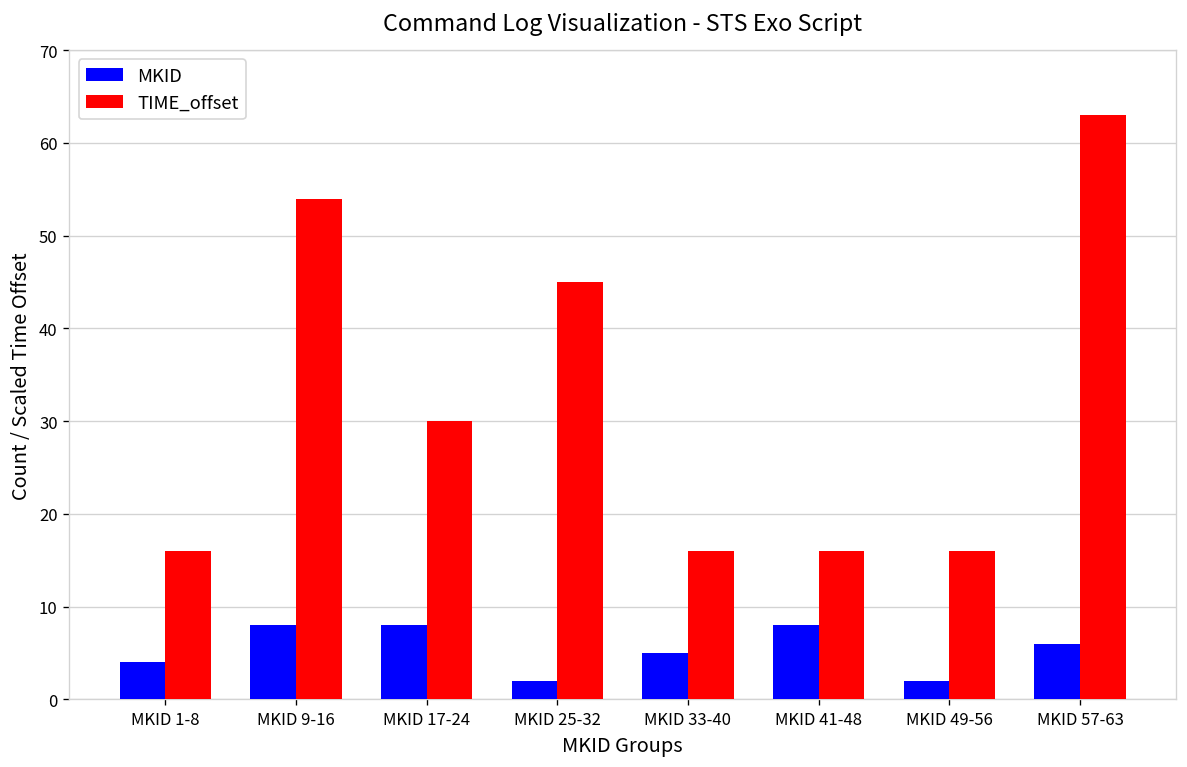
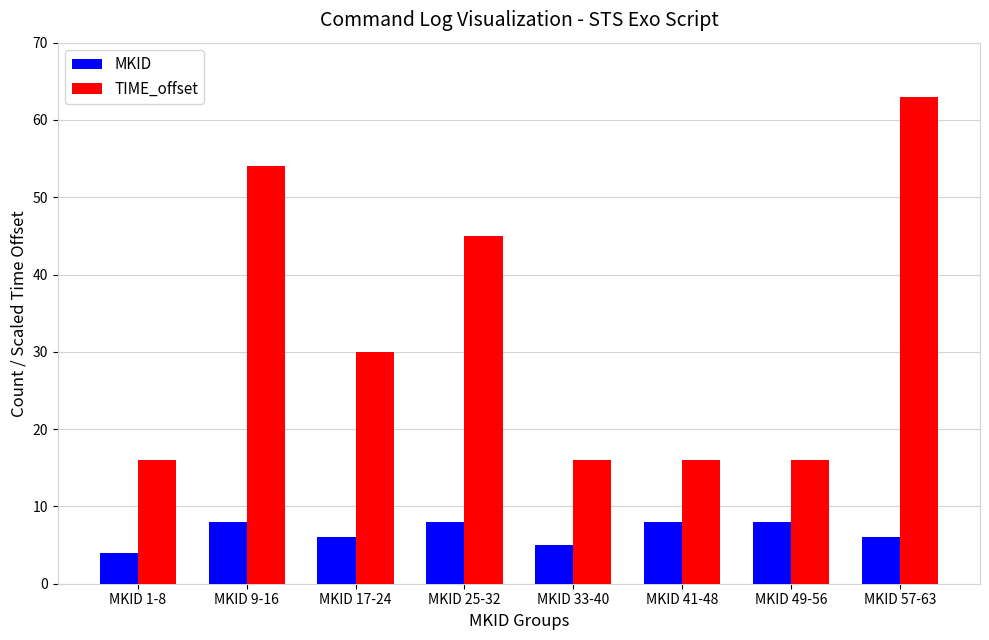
MKID, MKID 17-24: 8 -> 6
MKID, MKID 25-32: 2 -> 8
MKID, MKID 49-56: 2 -> 8
